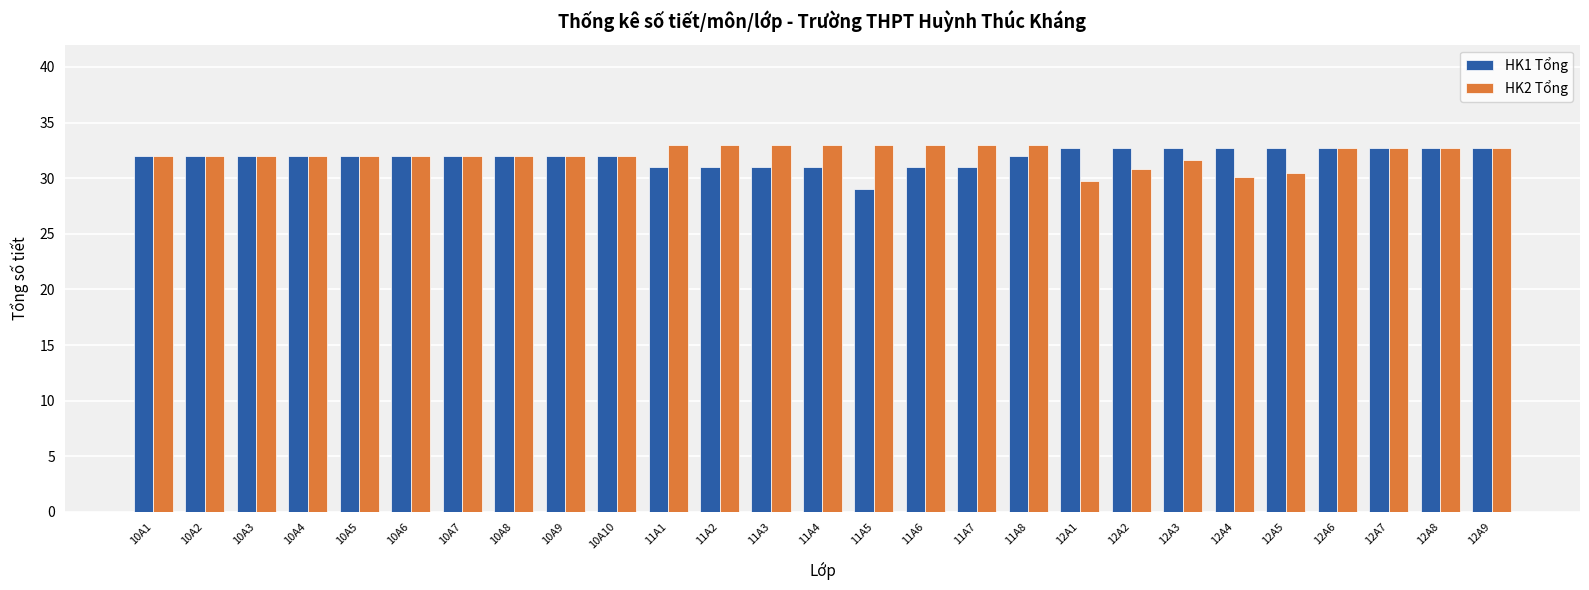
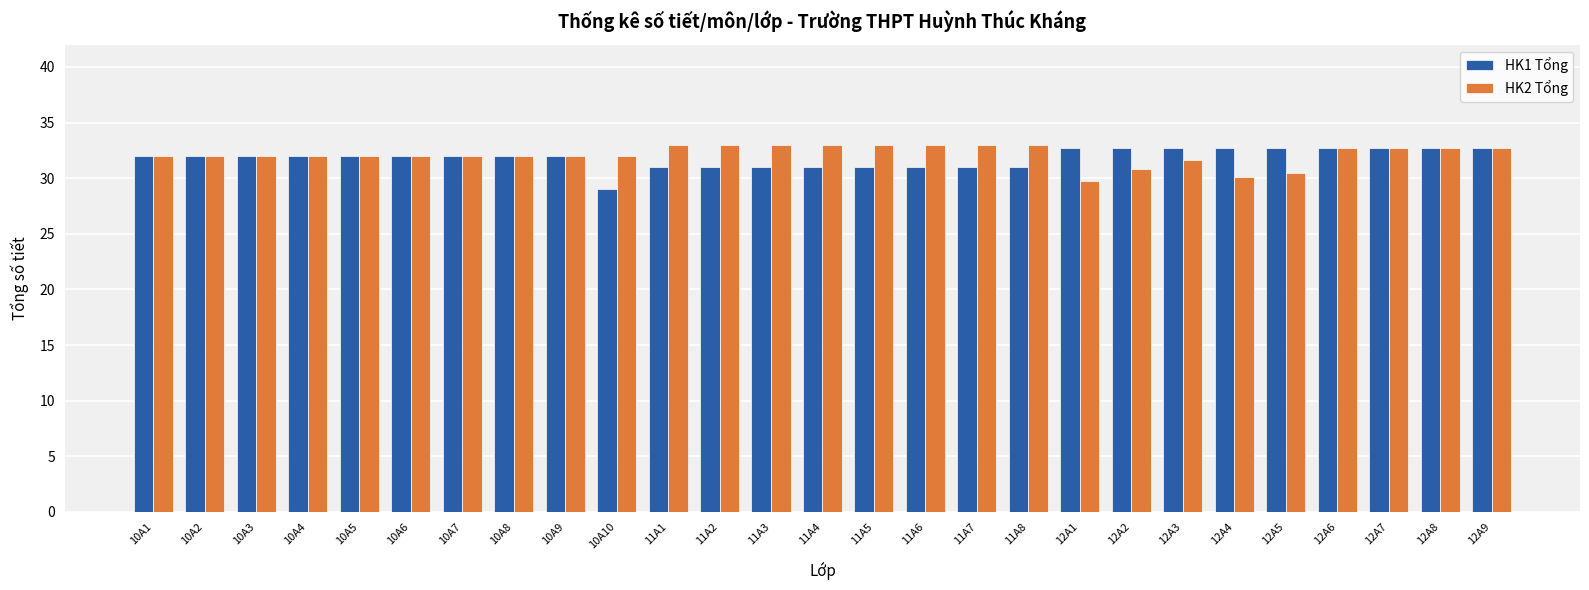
HK1 Tổng, 10A10: 32 -> 29
HK1 Tổng, 11A5: 29 -> 31
HK1 Tổng, 11A8: 32 -> 31
